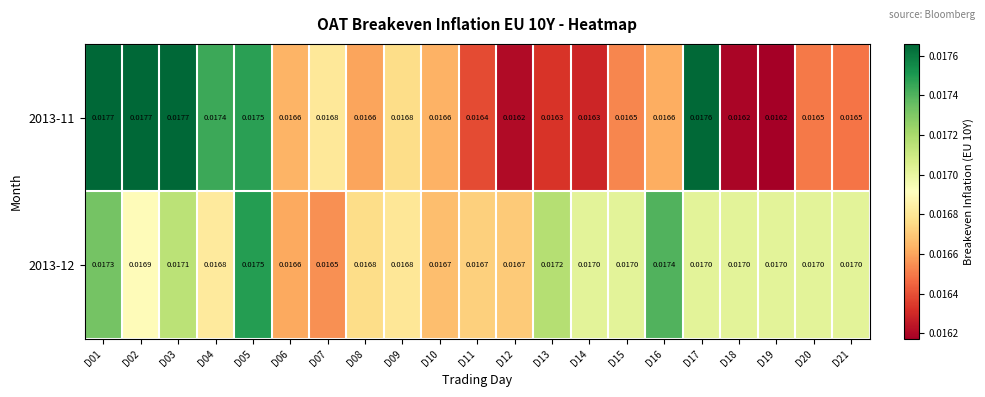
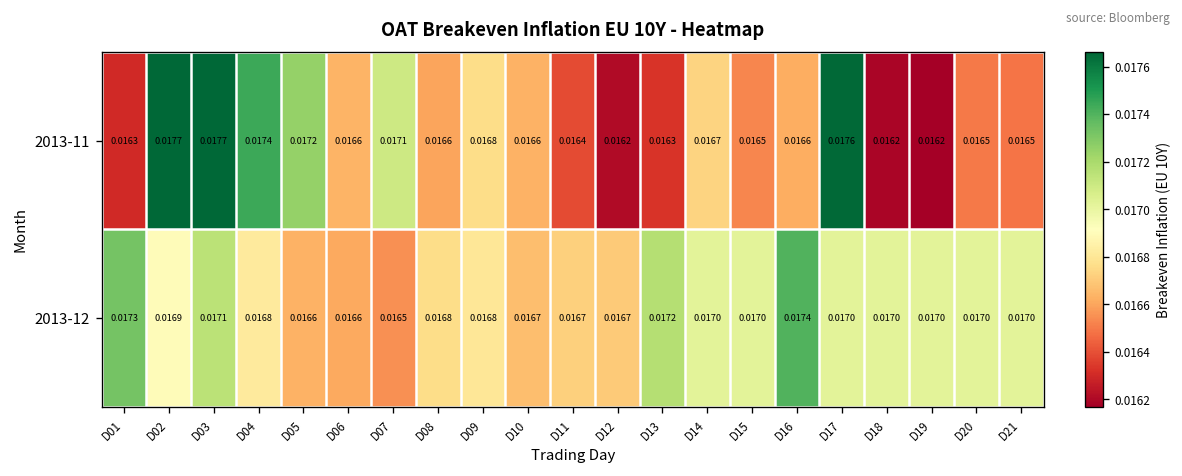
2013-11, D01: 0.0177 -> 0.0163
2013-11, D05: 0.0175 -> 0.0172
2013-11, D07: 0.0168 -> 0.0171
2013-11, D14: 0.0163 -> 0.0167
2013-12, D05: 0.0175 -> 0.0166
